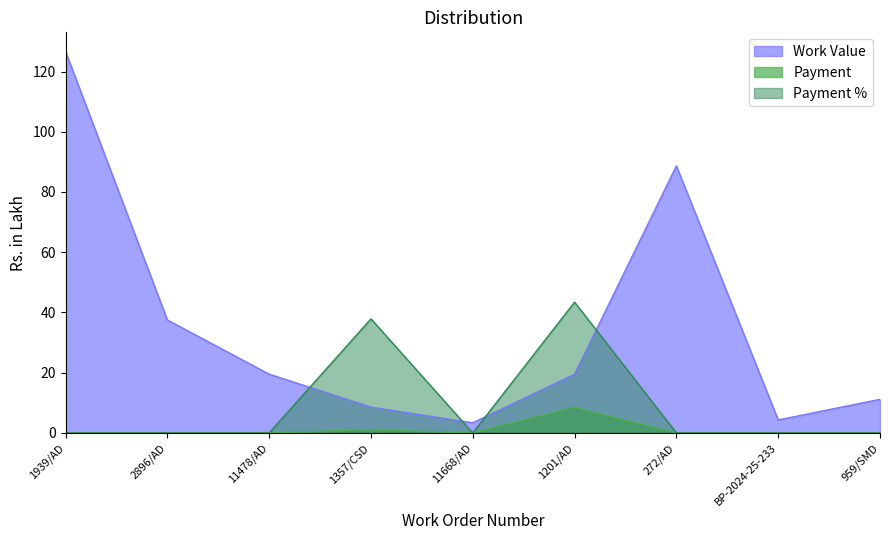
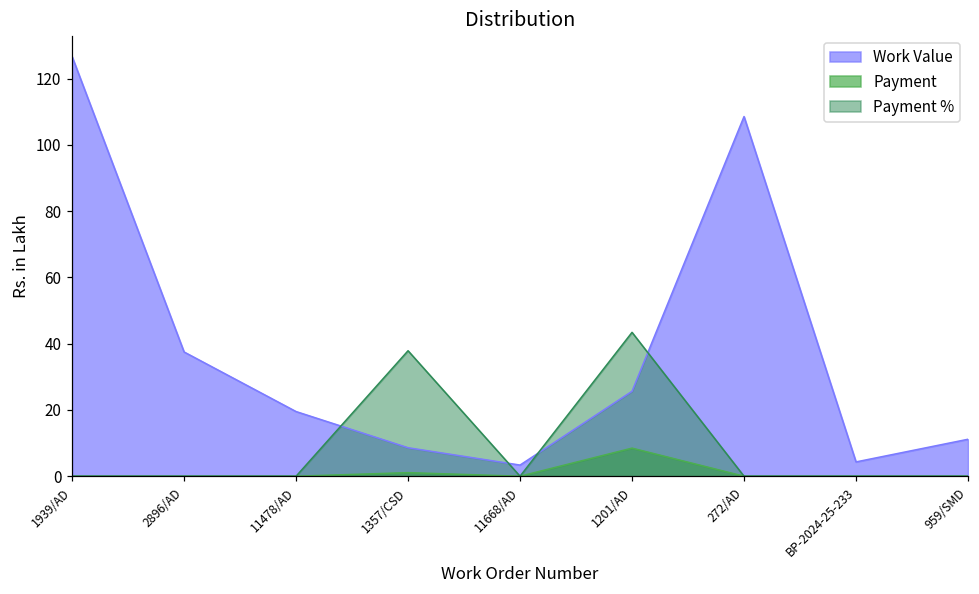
Work Value, 1201/AD: 20 -> 26
Work Value, 272/AD: 89 -> 109
